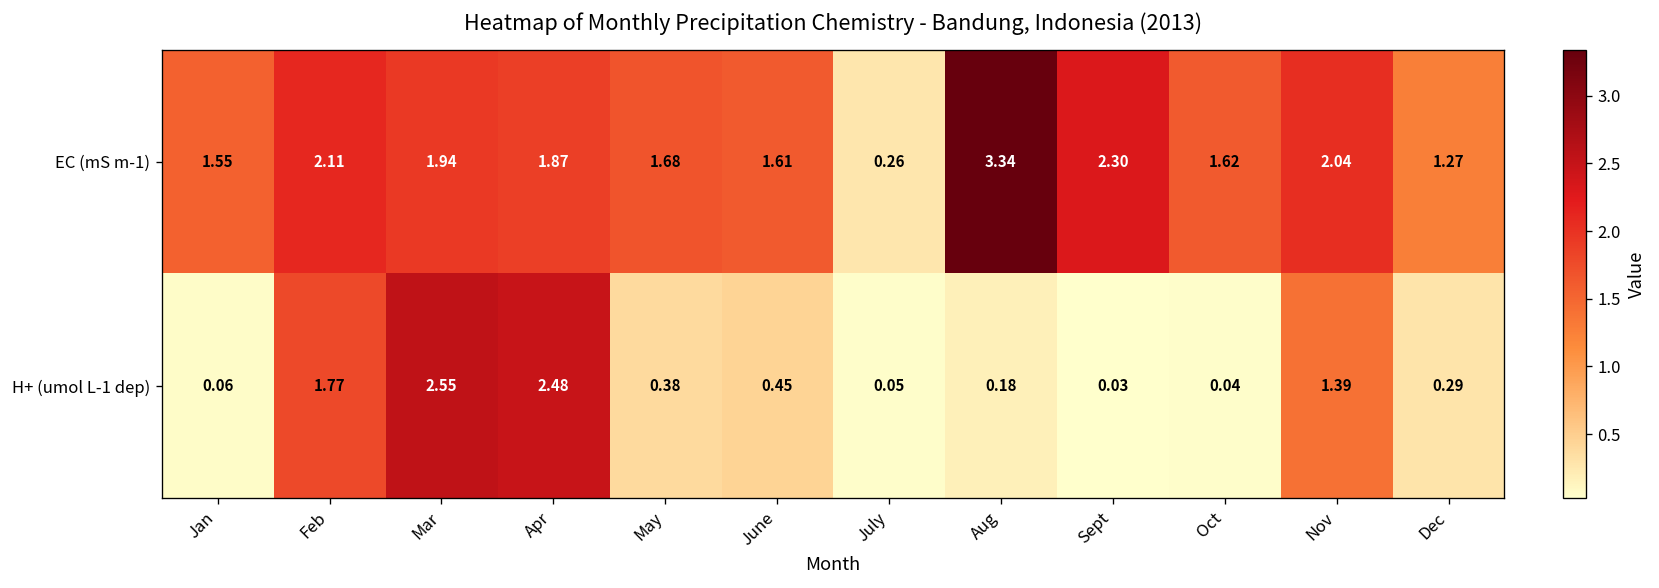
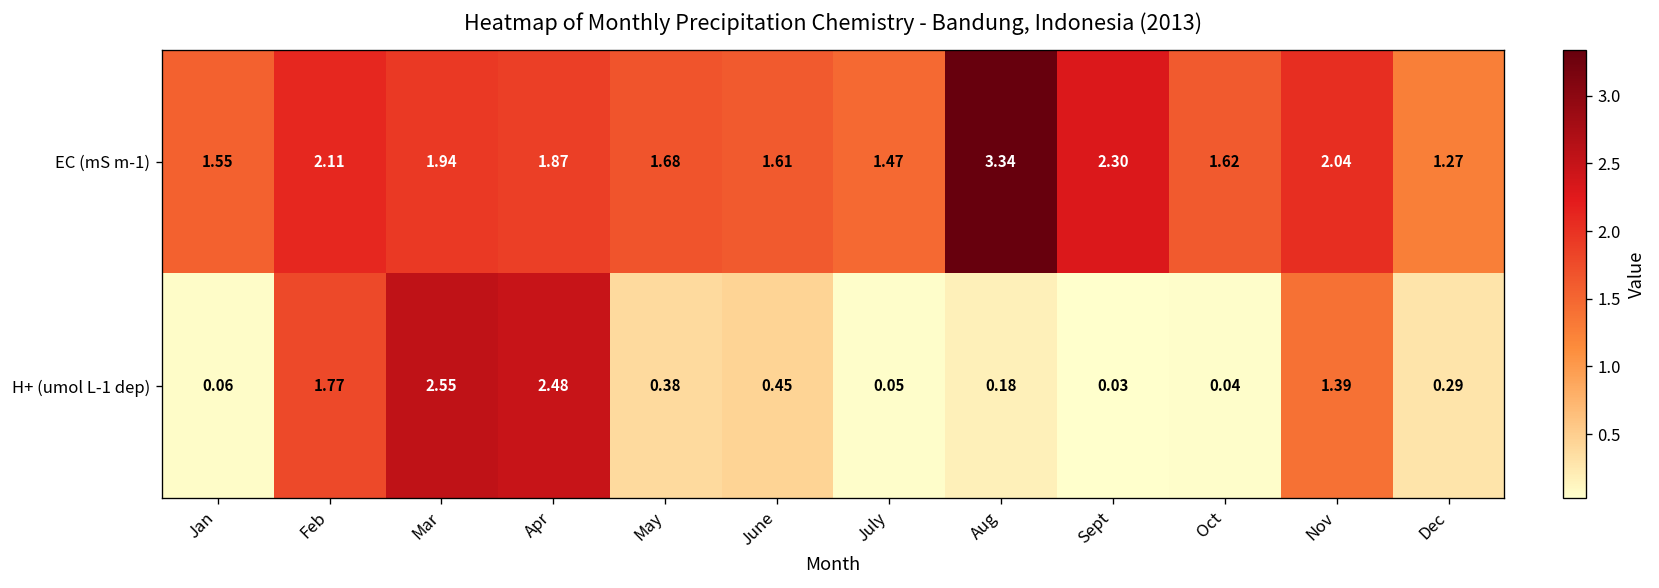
EC (mS m-1), July: 0.26 -> 1.47
